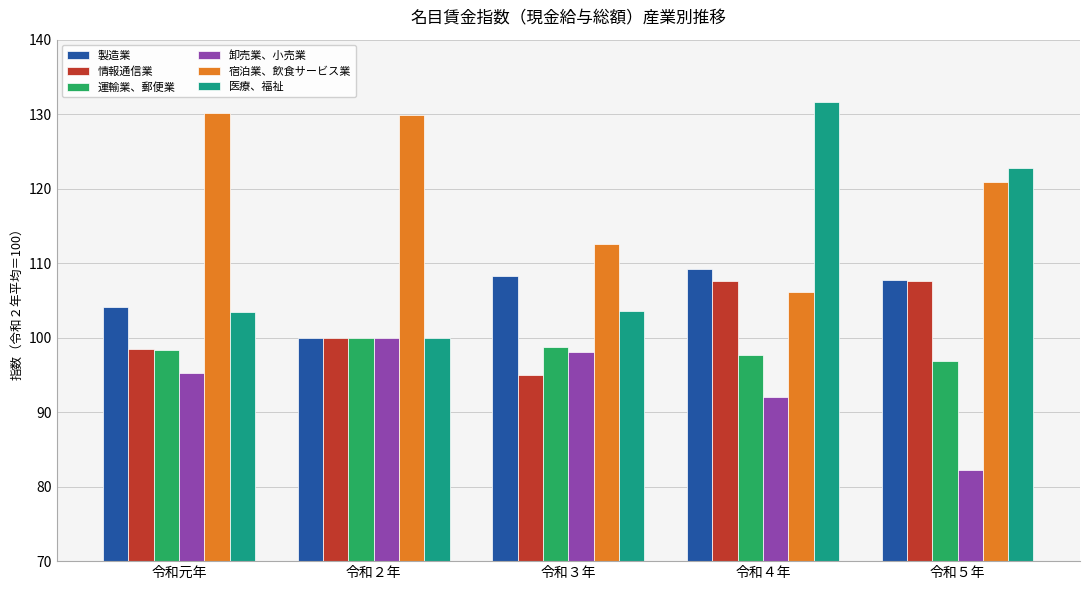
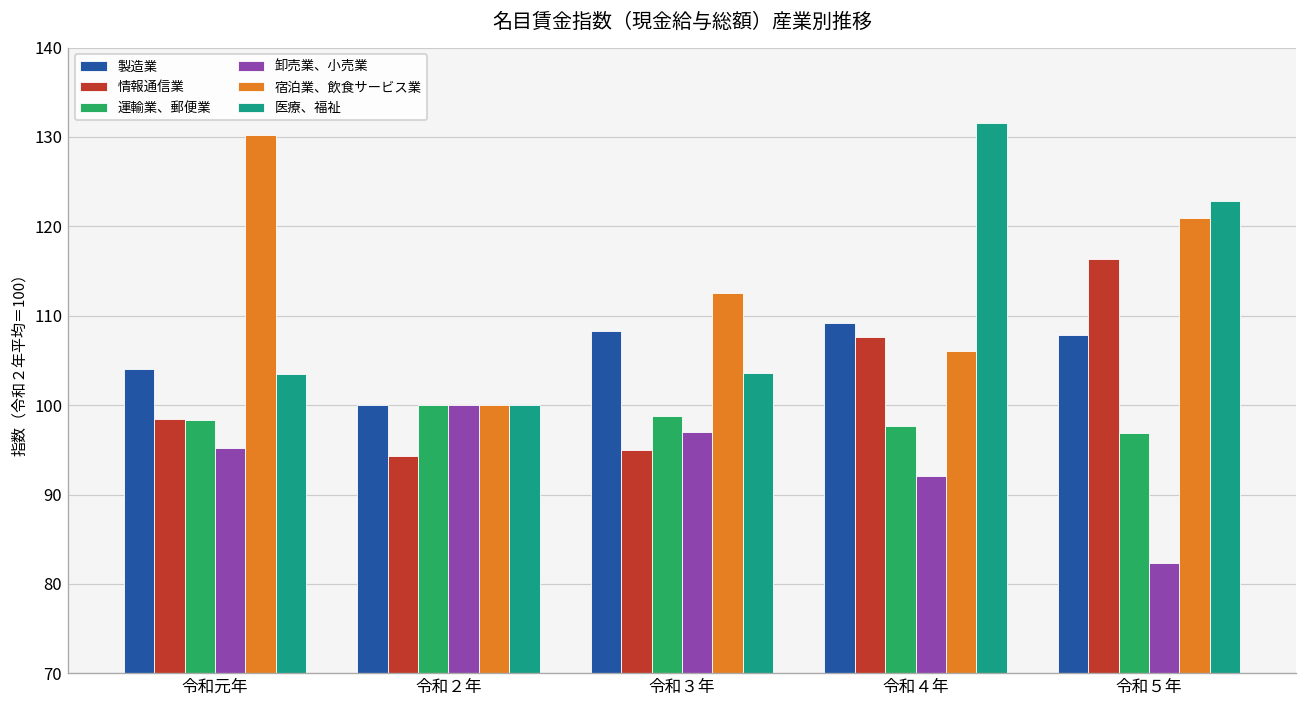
情報通信業, 令和２年: 100 -> 94
宿泊業、飲食サービス業, 令和２年: 130 -> 100
卸売業、小売業, 令和３年: 98 -> 97
情報通信業, 令和５年: 108 -> 116
